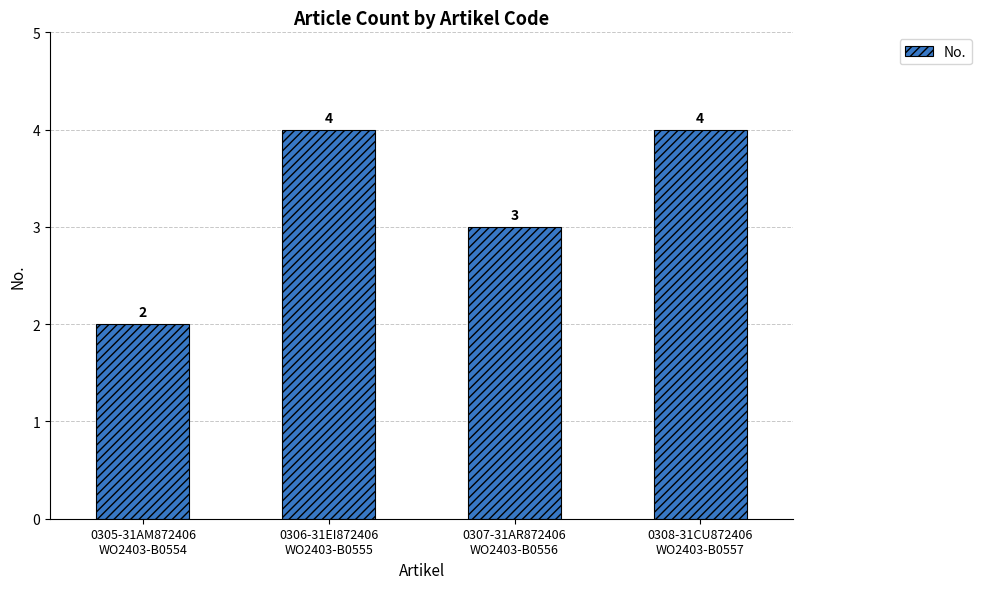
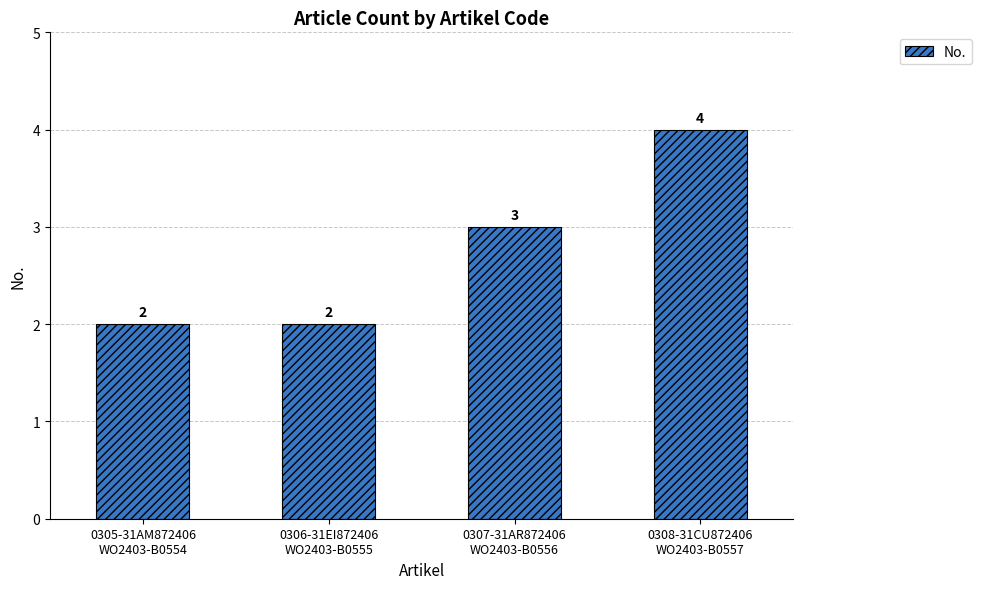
0306-31EI872406 WO2403-B0555: 4 -> 2
